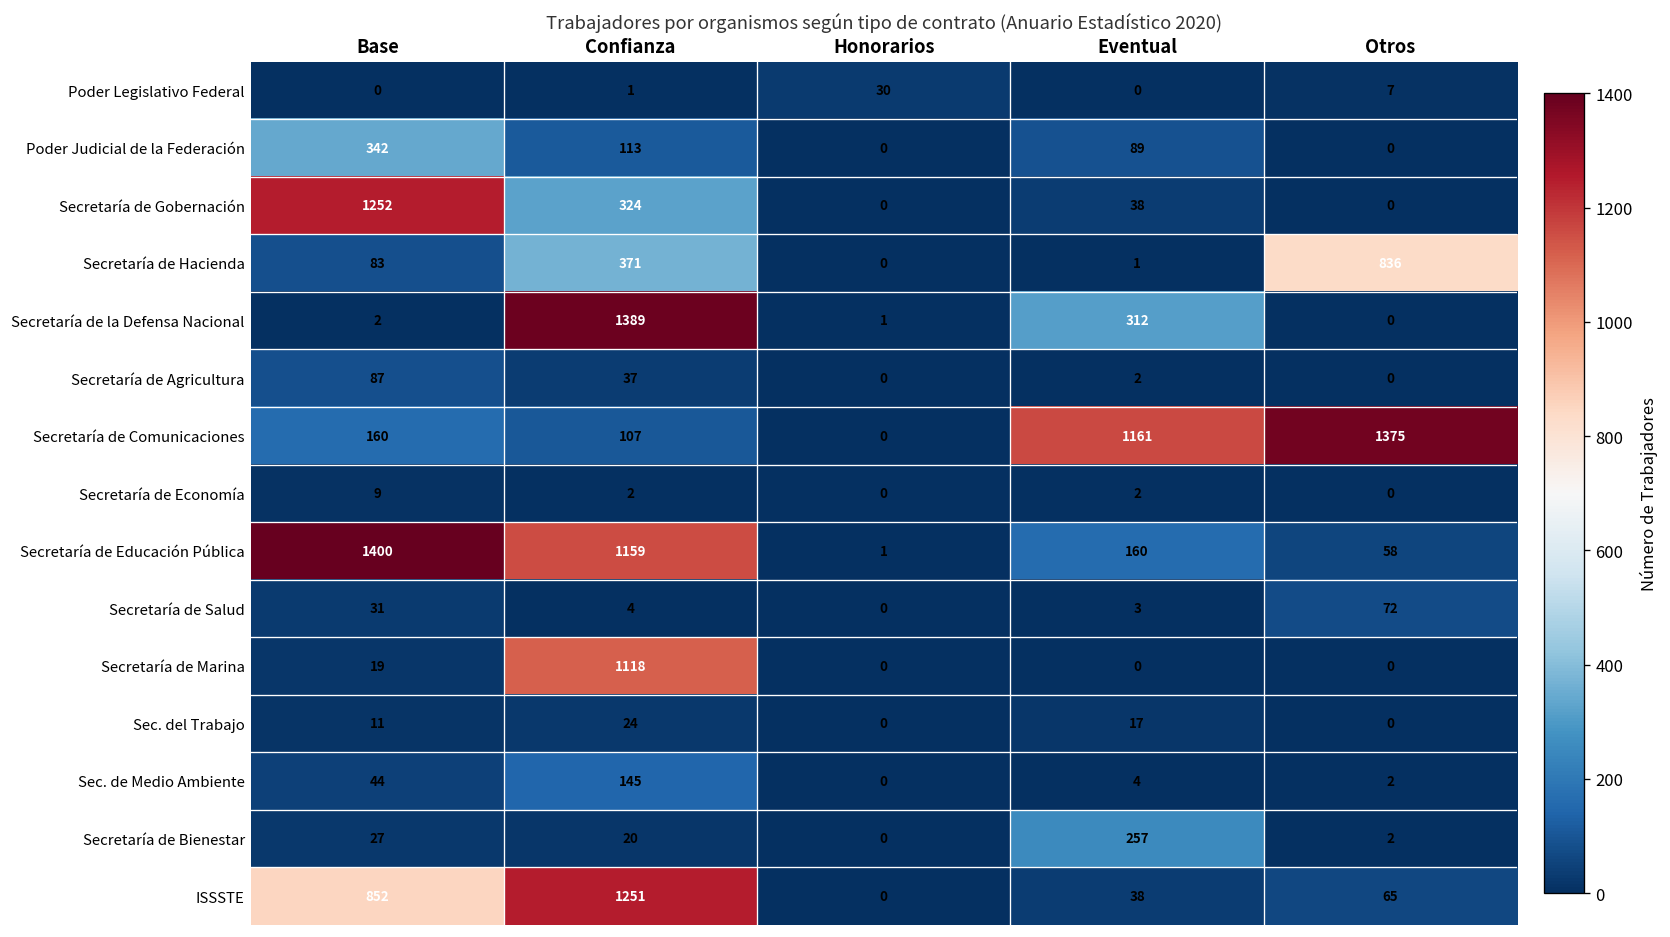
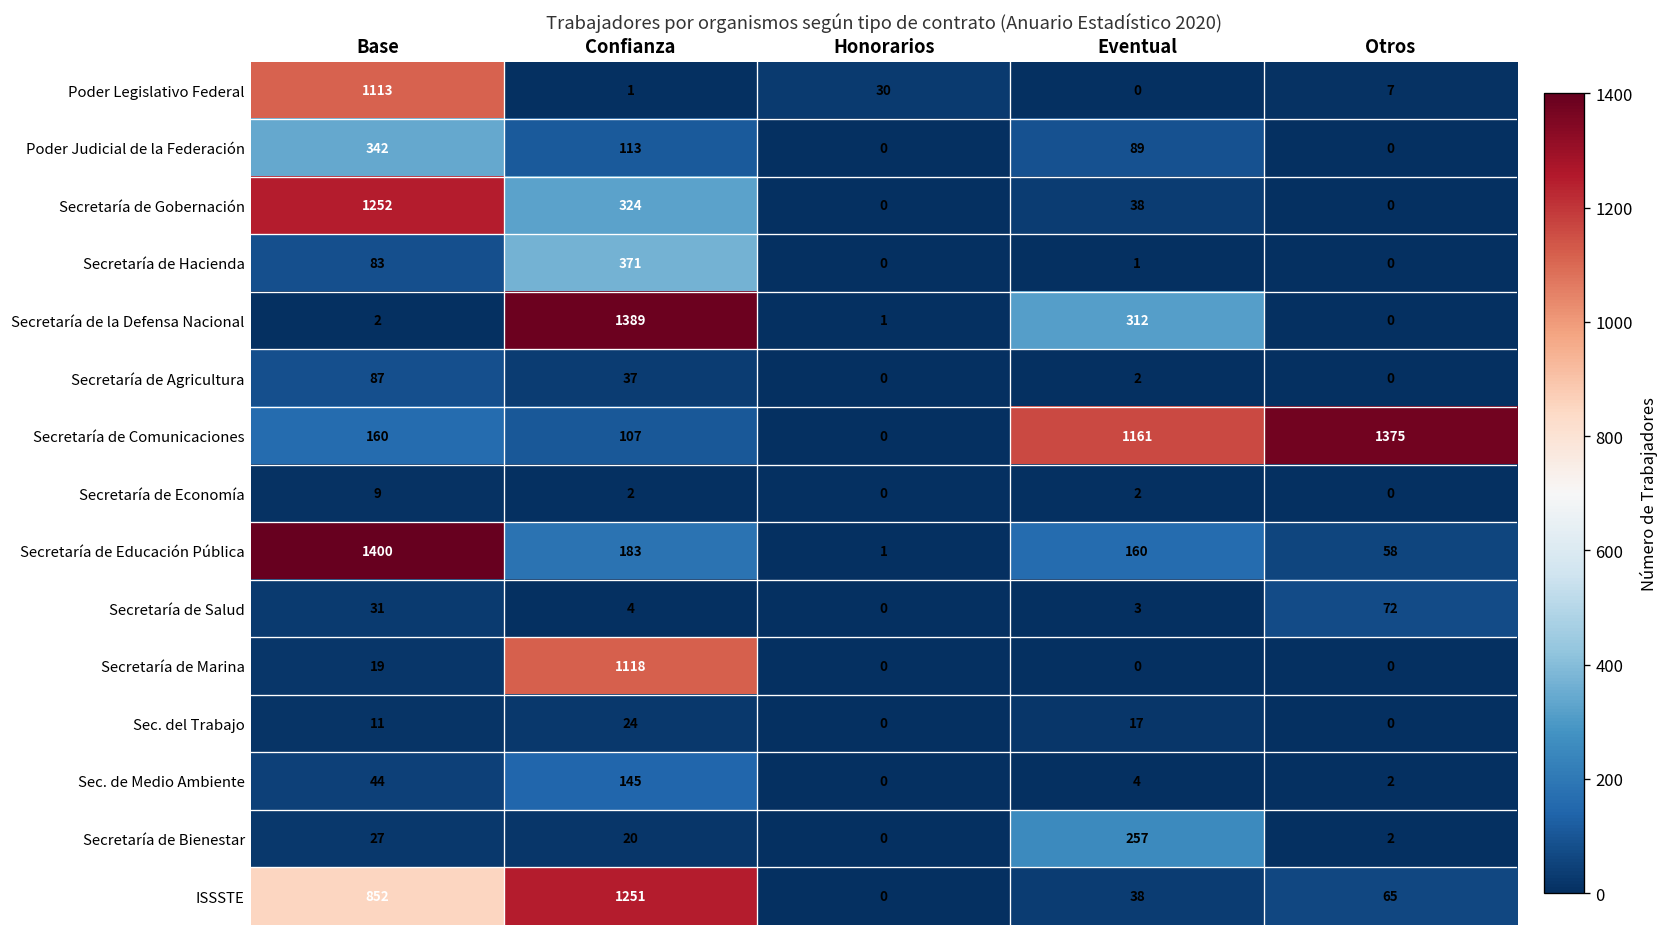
Poder Legislativo Federal, Base: 0 -> 1113
Secretaría de Hacienda, Otros: 836 -> 0
Secretaría de Educación Pública, Confianza: 1159 -> 183
